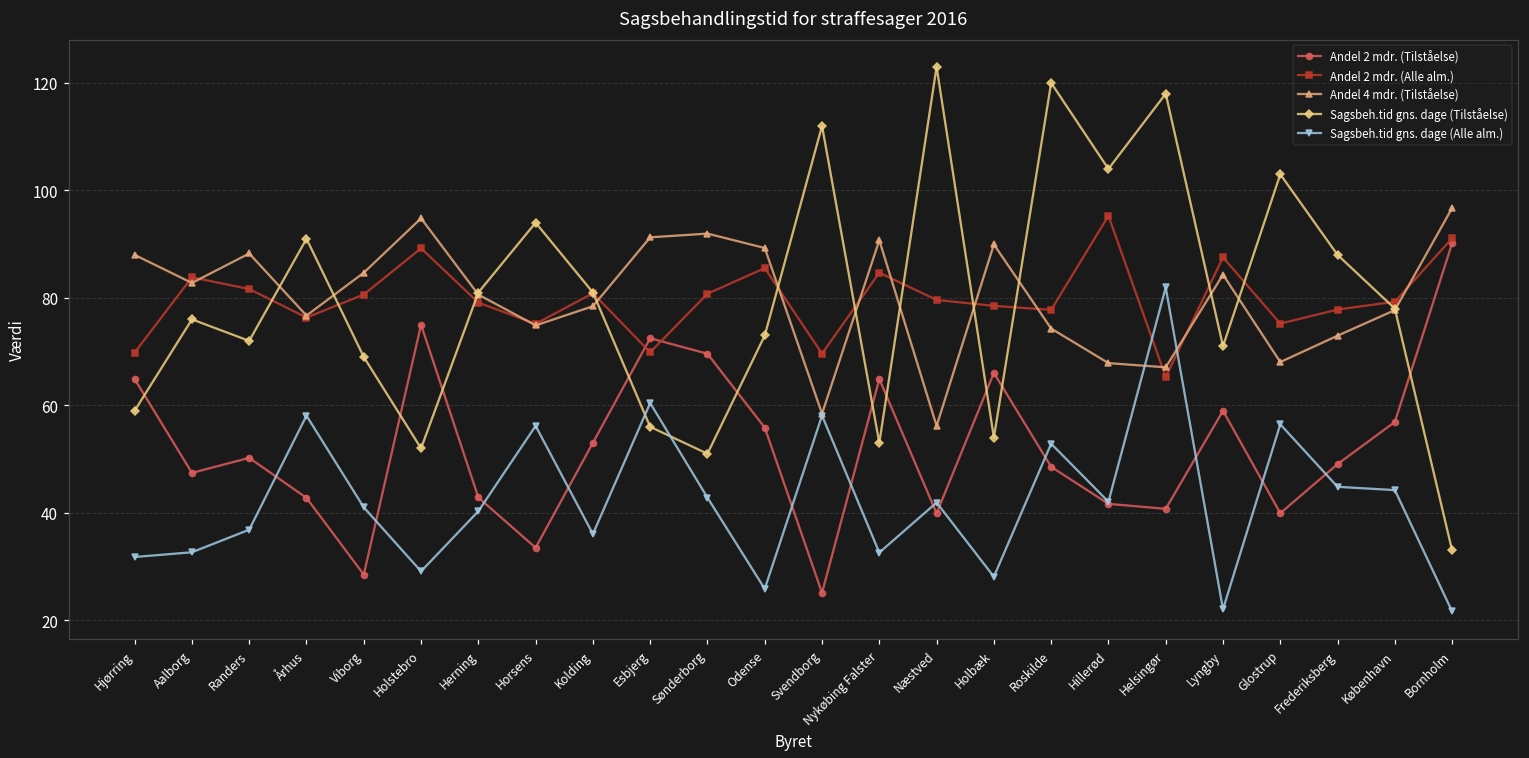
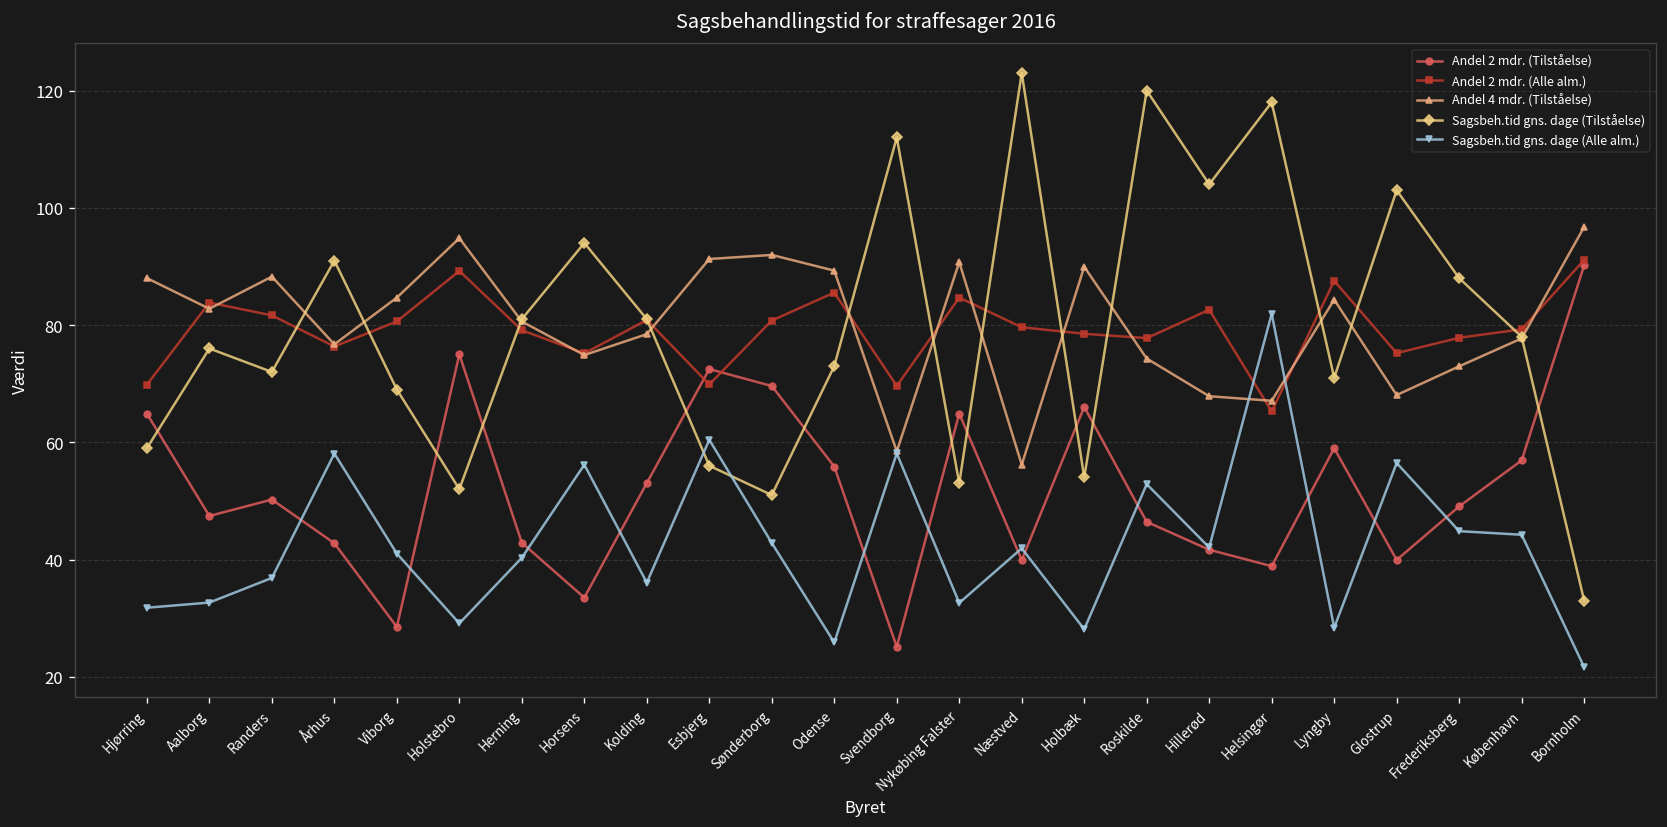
Andel 2 mdr. (Tilståelse), Roskilde: 49 -> 46
Andel 2 mdr. (Alle alm.), Hillerød: 95 -> 83
Andel 2 mdr. (Tilståelse), Helsingør: 41 -> 39
Sagsbeh.tid gns. dage (Alle alm.), Lyngby: 22 -> 28
